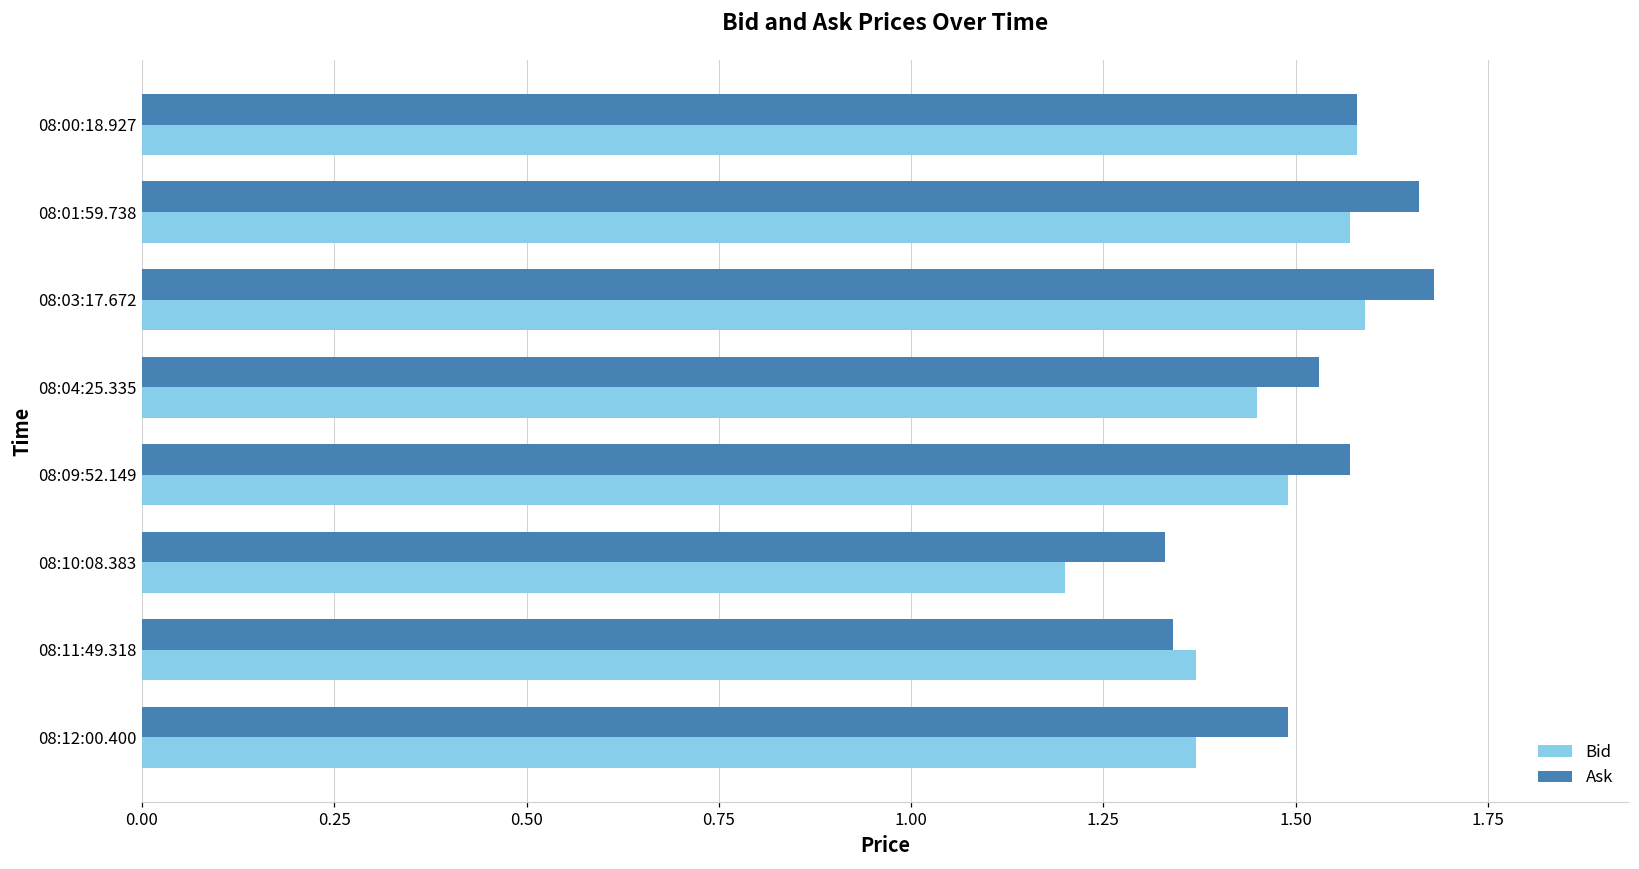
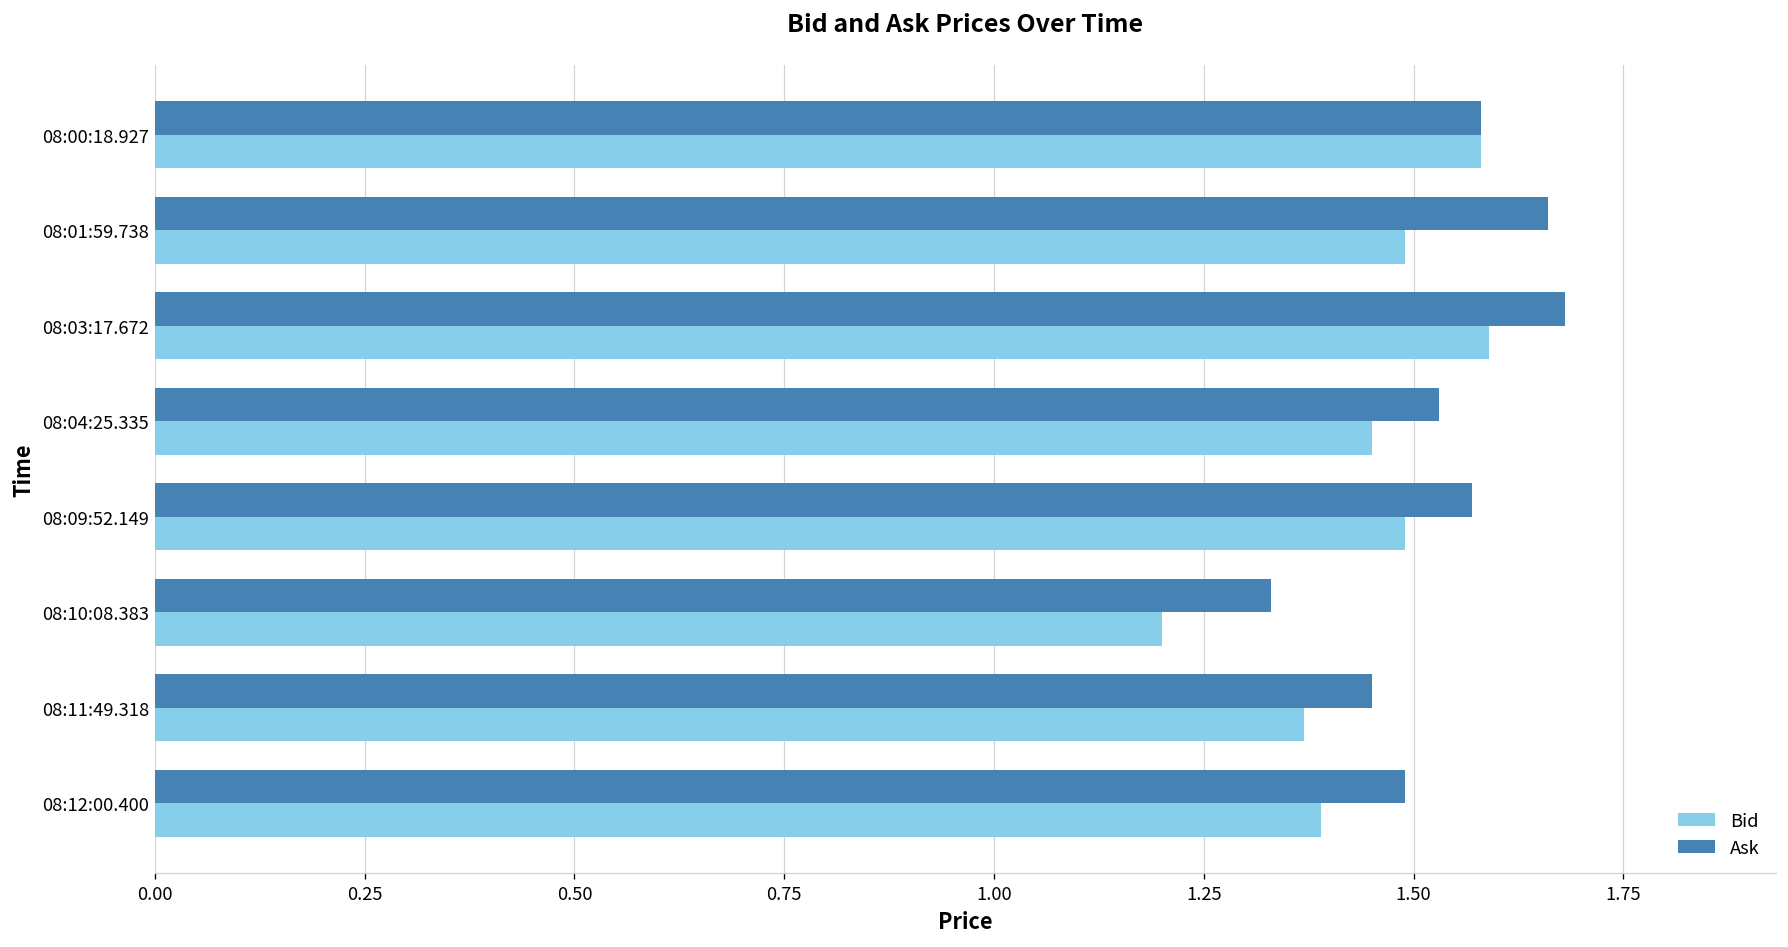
Bid, 08:01:59.738: 1.57 -> 1.49
Ask, 08:11:49.318: 1.34 -> 1.45
Bid, 08:12:00.400: 1.37 -> 1.39
